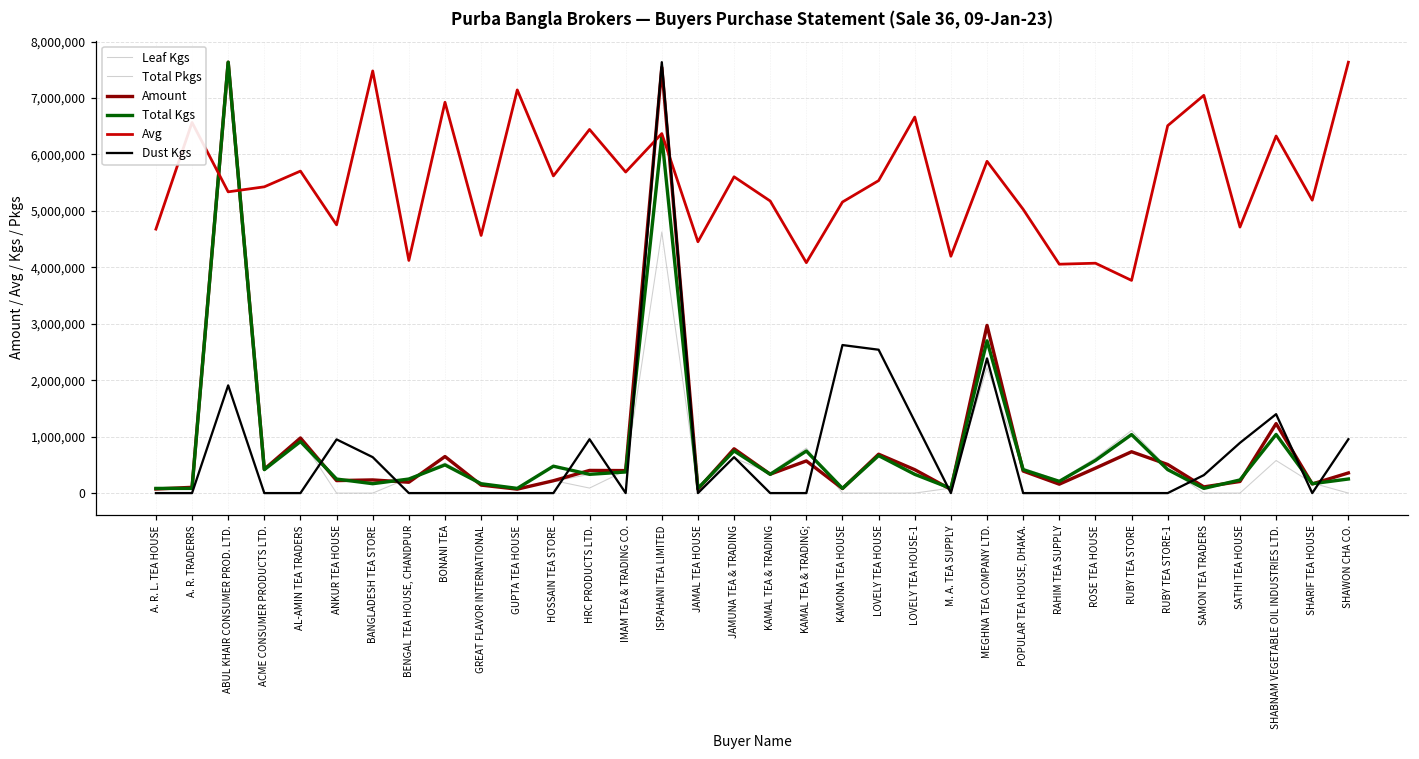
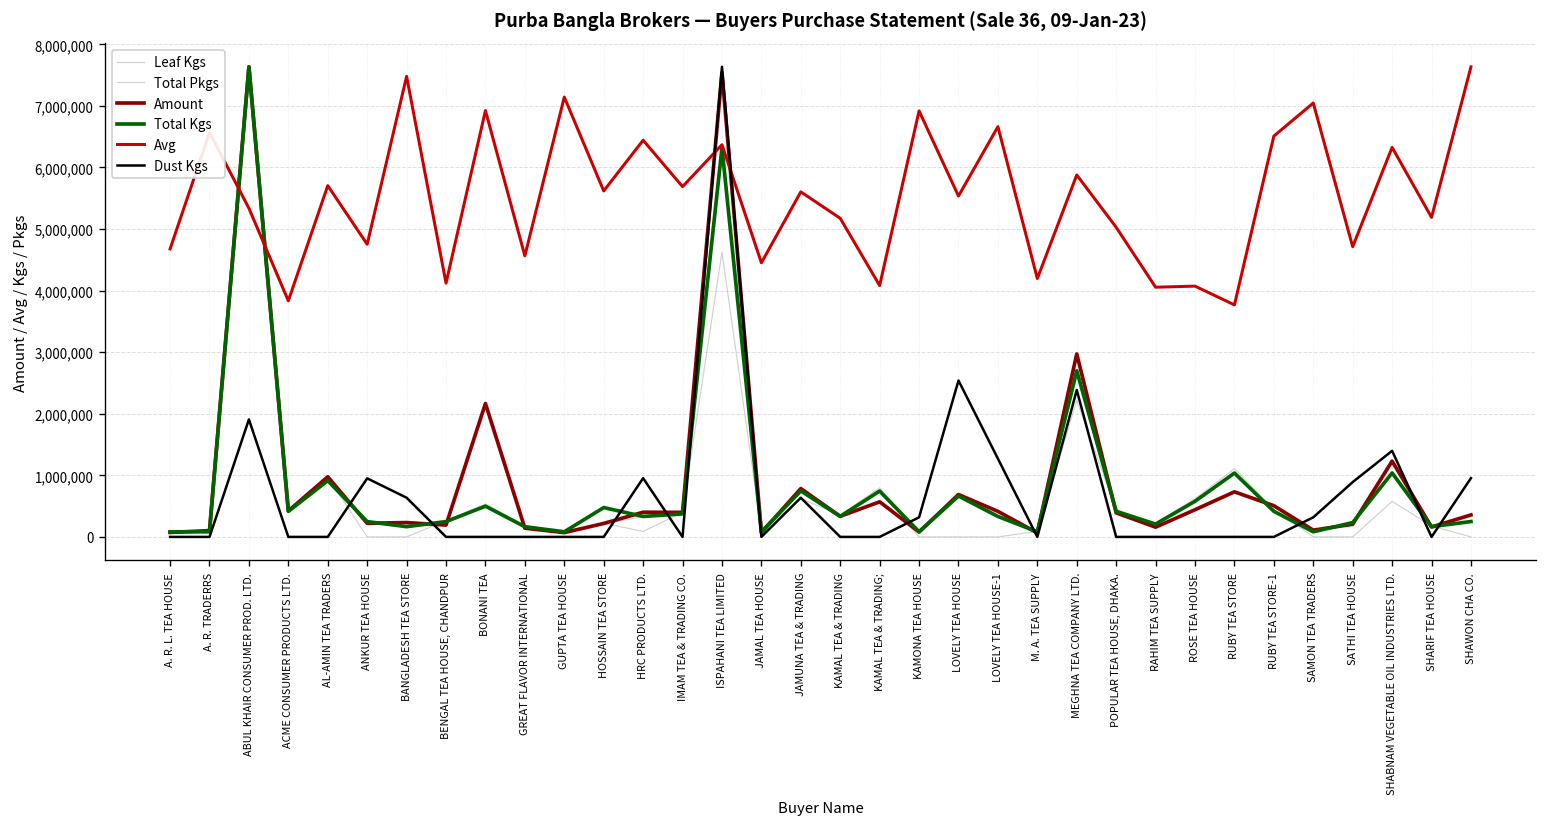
Avg, ACME CONSUMER PRODUCTS LTD.: 5,400,000 -> 3,800,000
Amount, BONANI TEA: 600,000 -> 2,200,000
Avg, KAMONA TEA HOUSE: 5,200,000 -> 6,900,000
Dust Kgs, KAMONA TEA HOUSE: 2,600,000 -> 300,000
